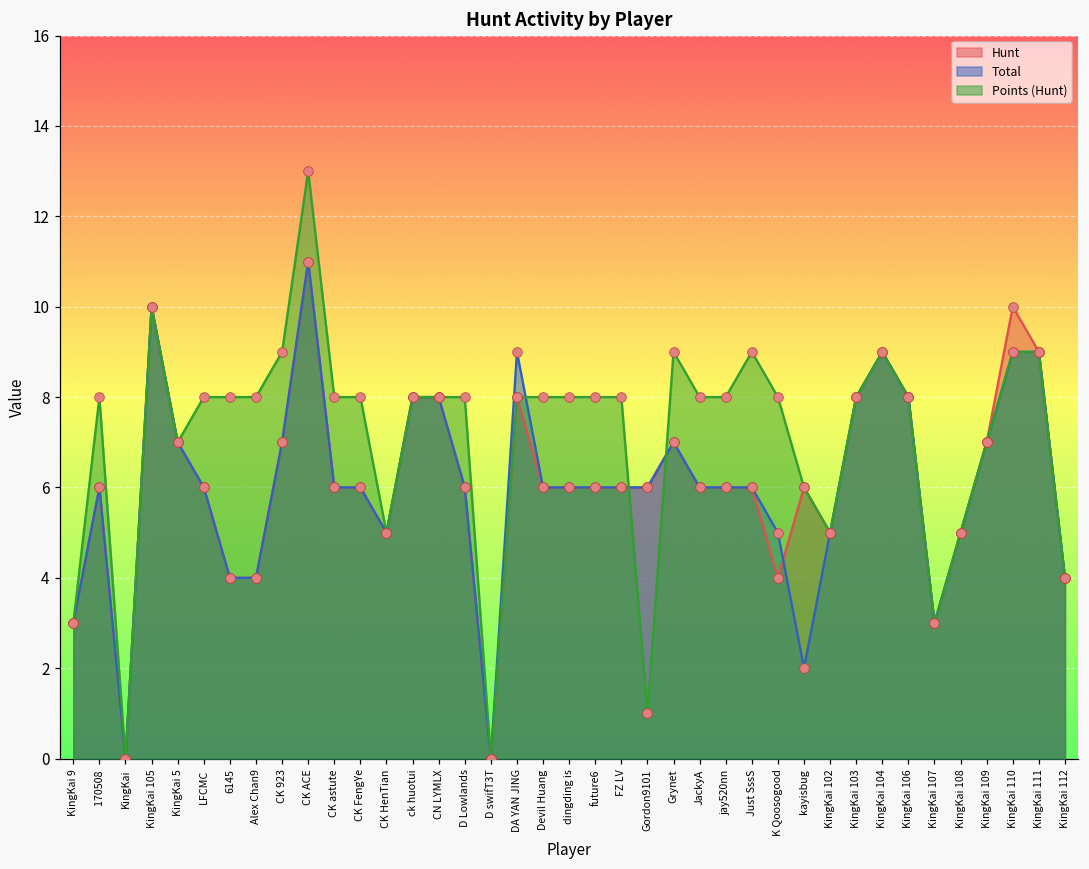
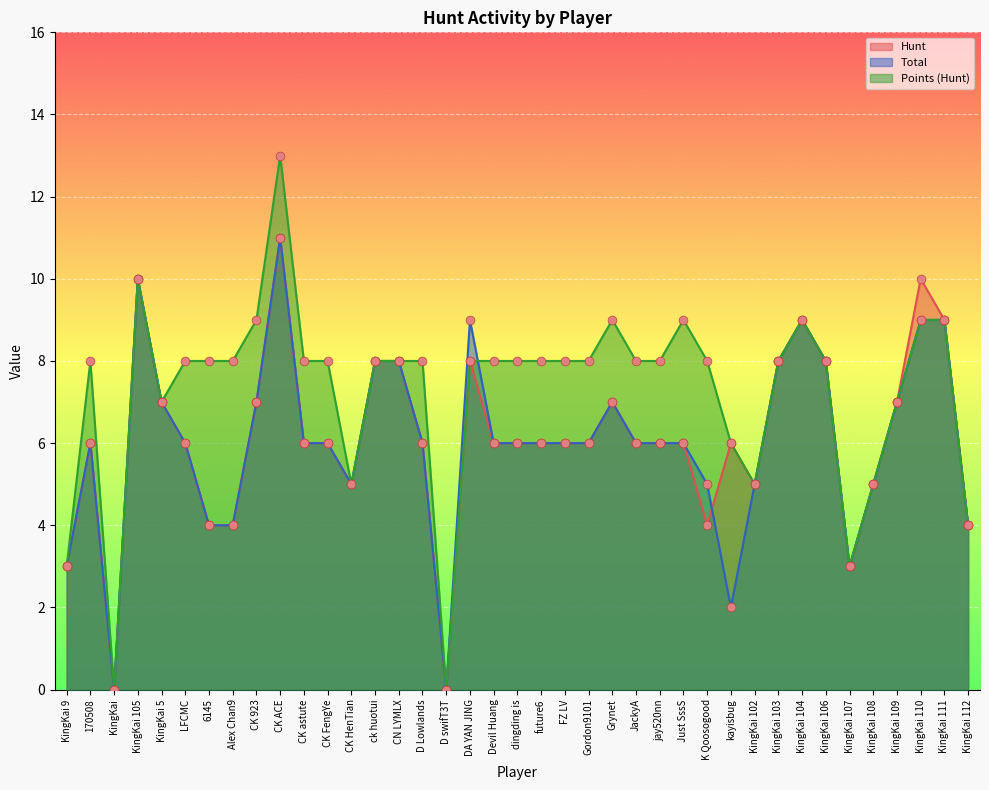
Points (Hunt), Gordon9101: 1 -> 8
